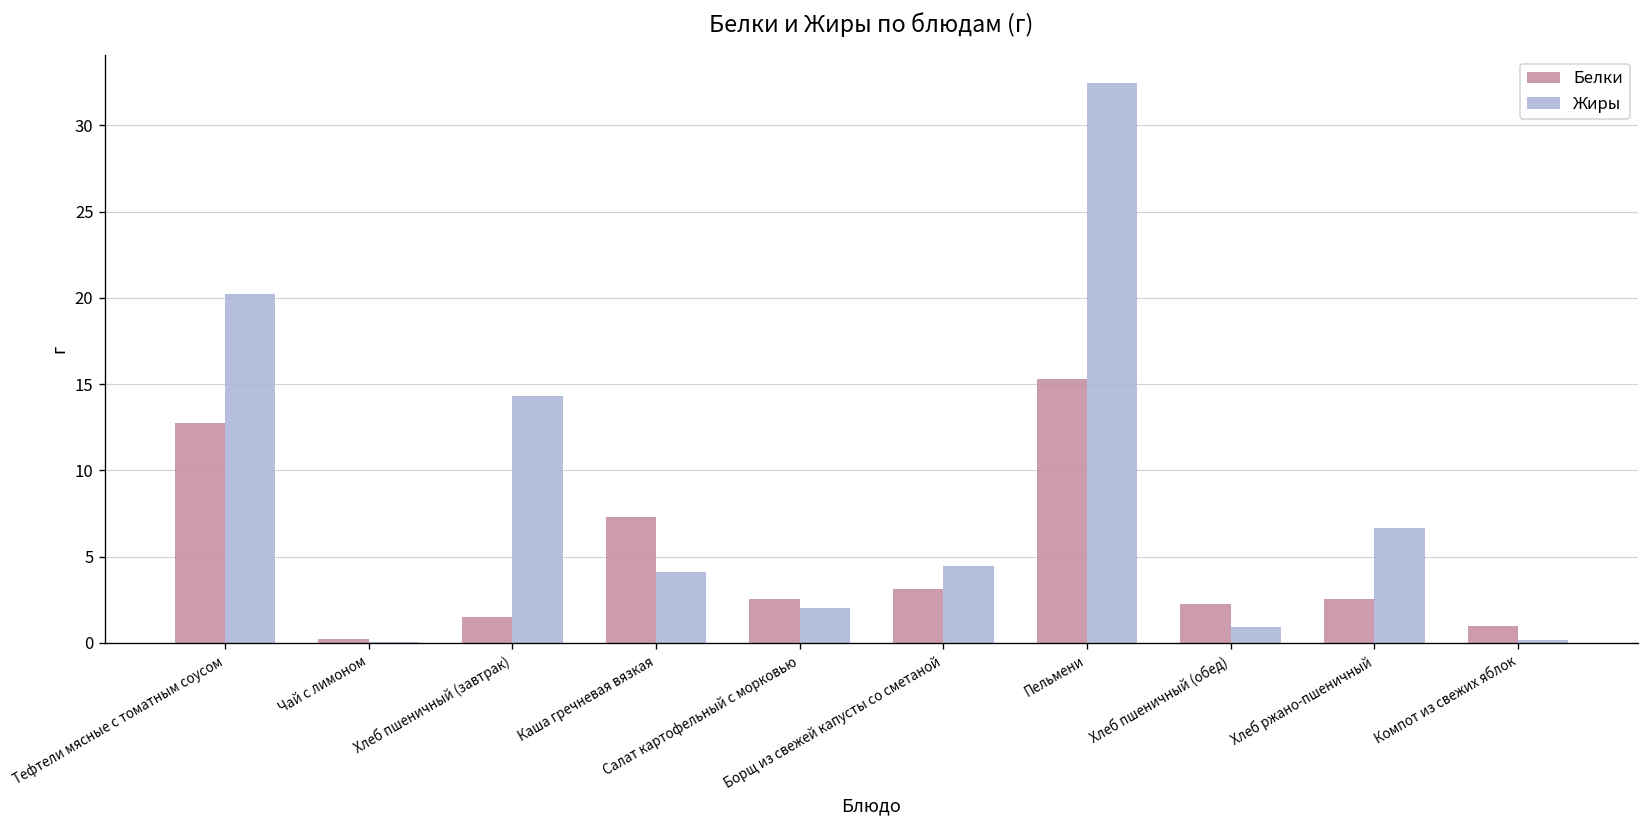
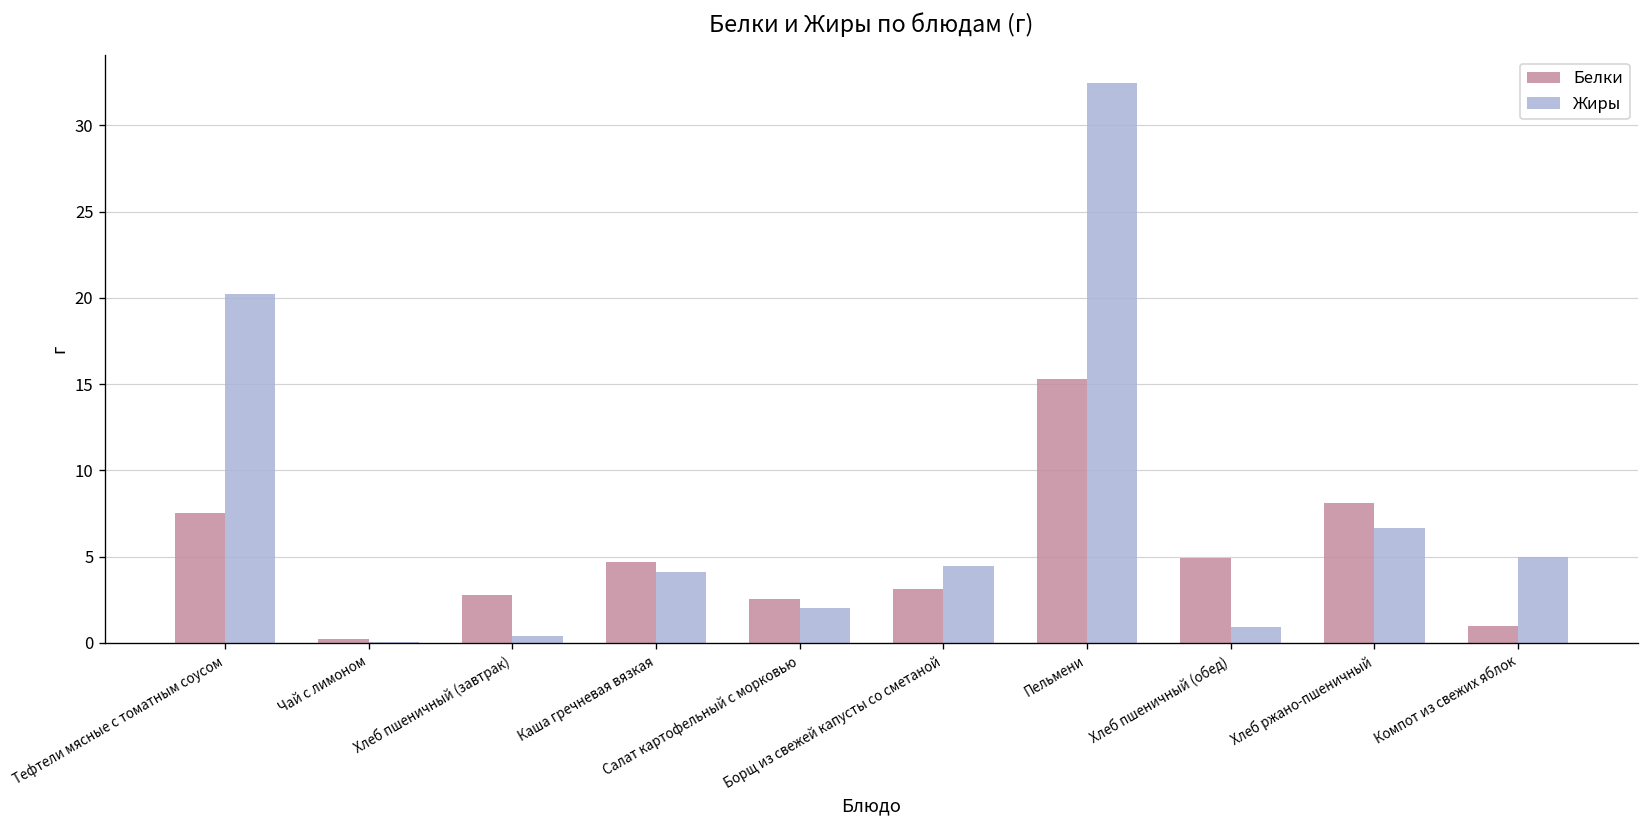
Белки, Тефтели мясные с томатным соусом: 12.7 -> 7.5
Белки, Хлеб пшеничный (завтрак): 1.5 -> 2.8
Жиры, Хлеб пшеничный (завтрак): 14.3 -> 0.4
Белки, Каша гречневая вязкая: 7.3 -> 4.7
Белки, Хлеб пшеничный (обед): 2.3 -> 4.9
Белки, Хлеб ржано-пшеничный: 2.6 -> 8.1
Жиры, Компот из свежих яблок: 0.2 -> 5.0
